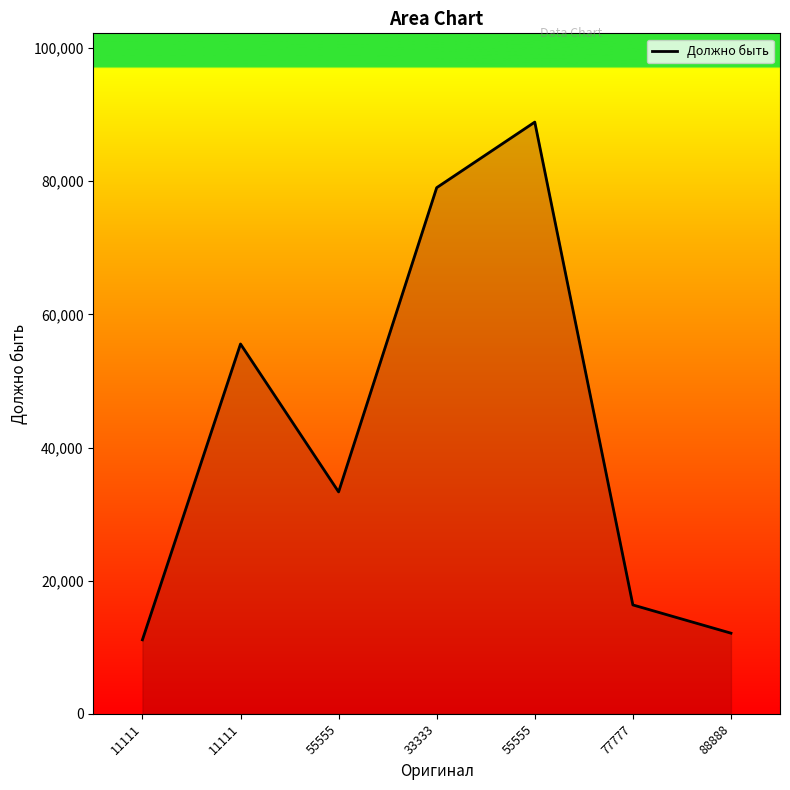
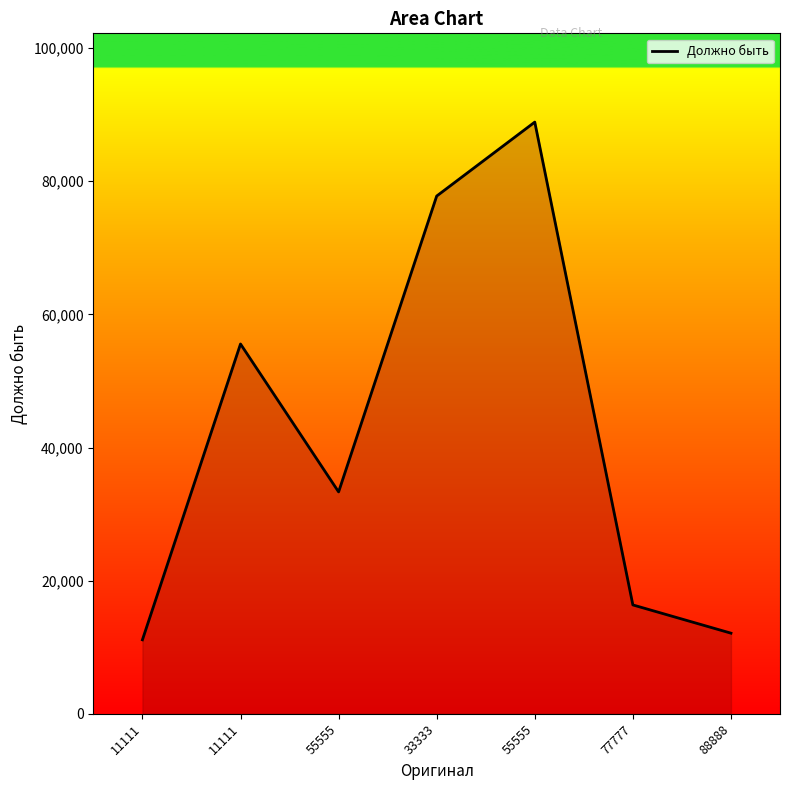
33333: 79,000 -> 78,000
